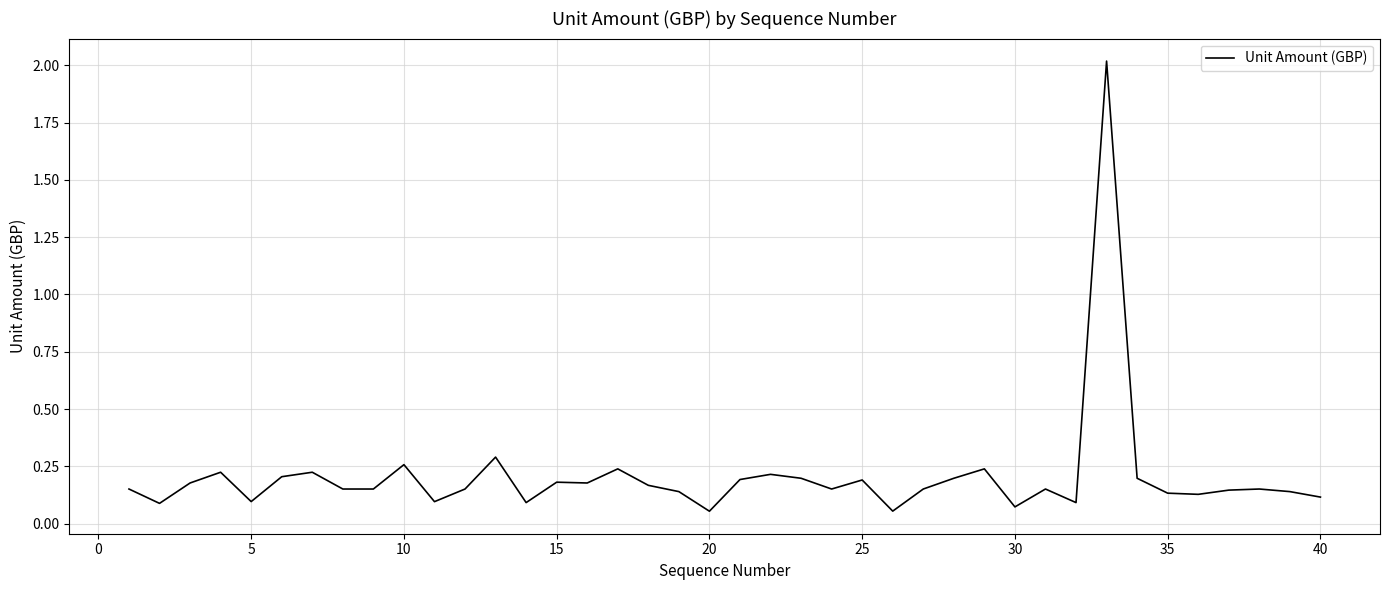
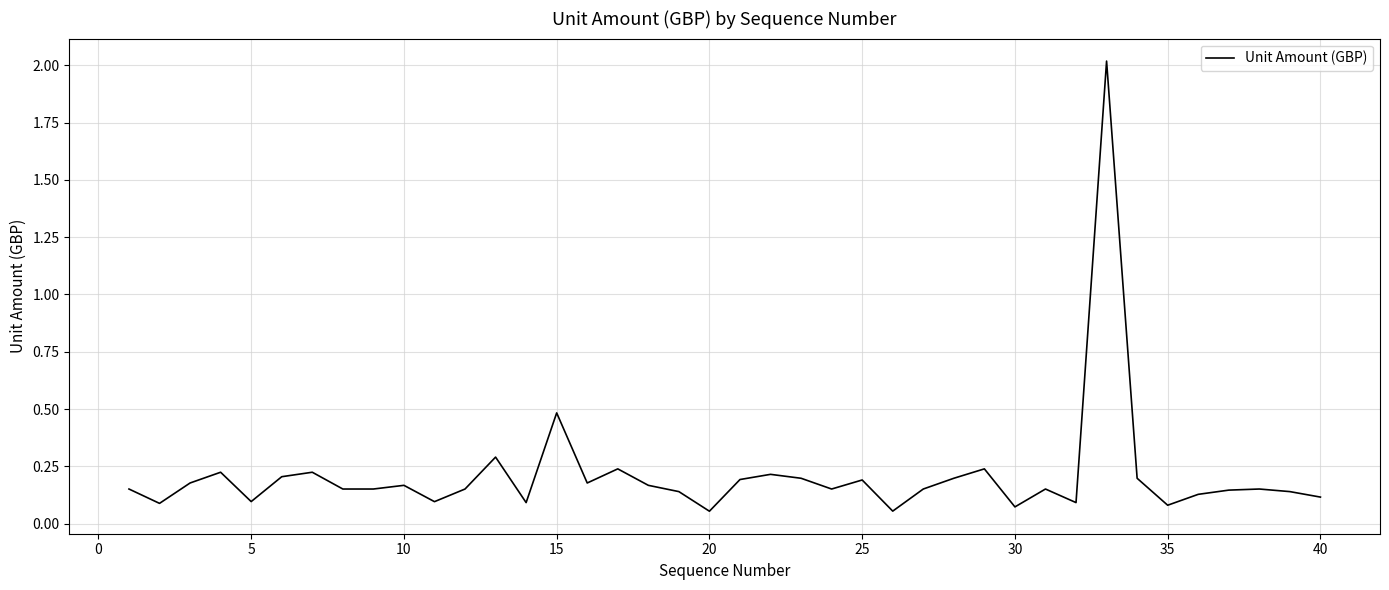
10: 0.26 -> 0.17
15: 0.18 -> 0.48
35: 0.13 -> 0.08
